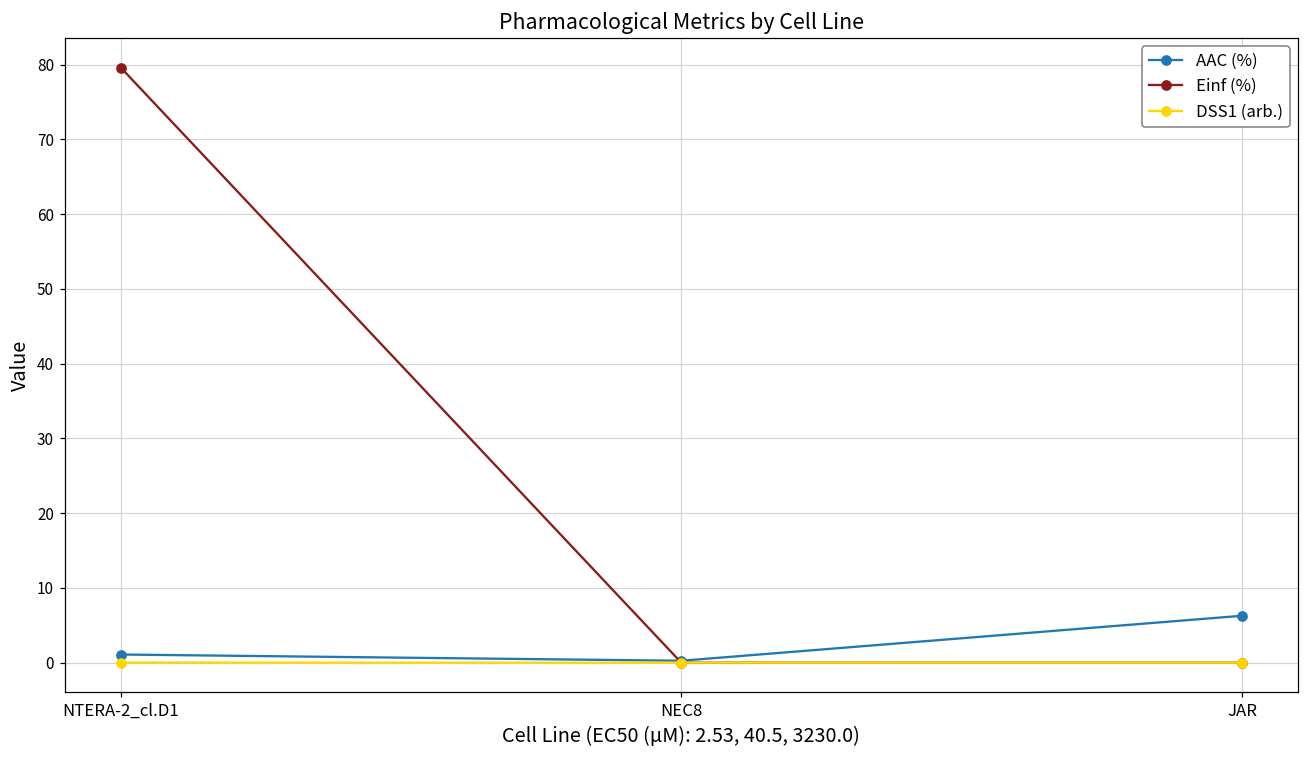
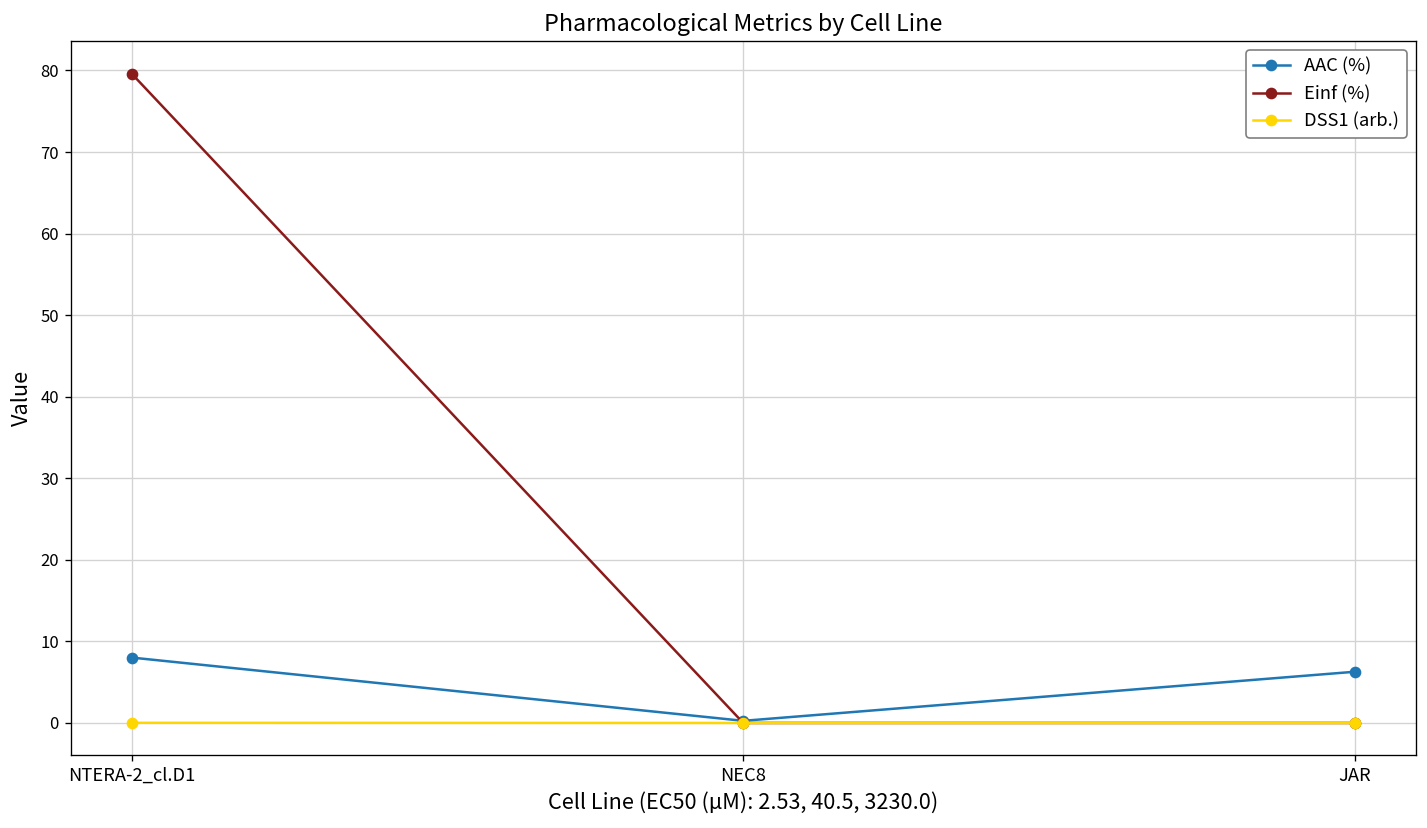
AAC (%), NTERA-2_cl.D1: 1 -> 8
